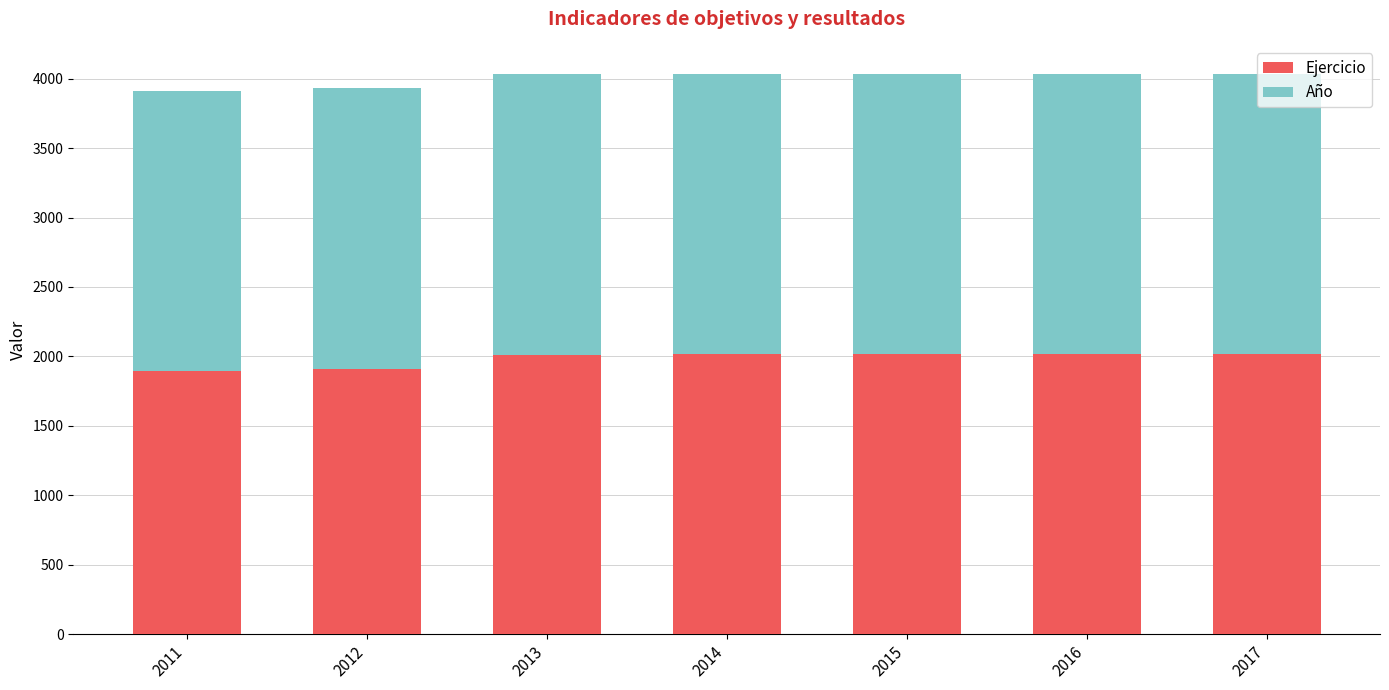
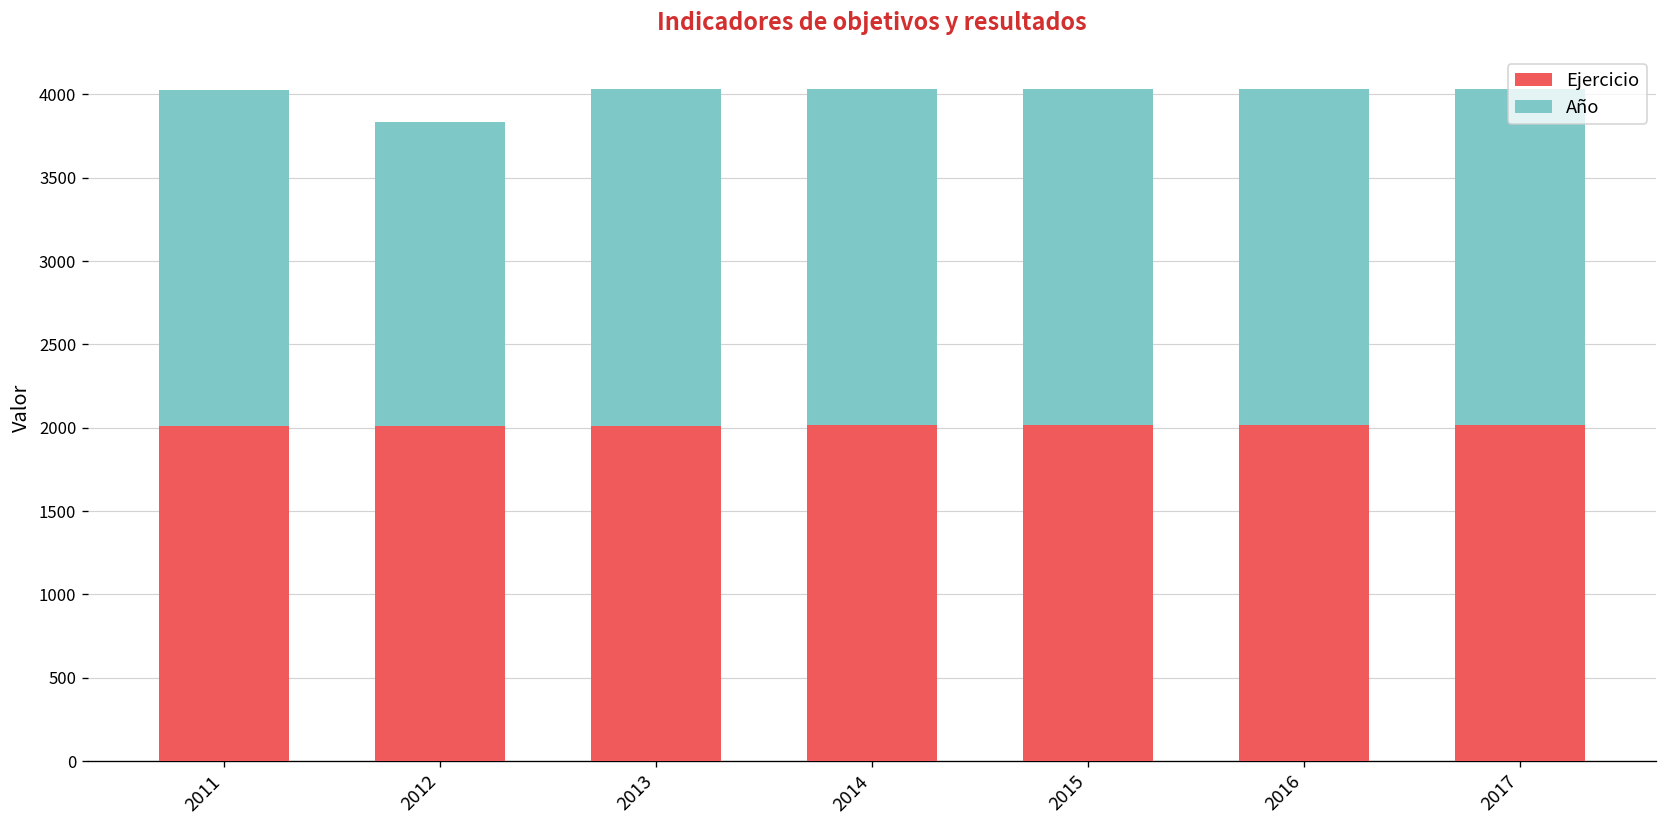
Ejercicio, 2011: 1890 -> 2010
Ejercicio, 2012: 1910 -> 2010
Año, 2012: 2020 -> 1820
